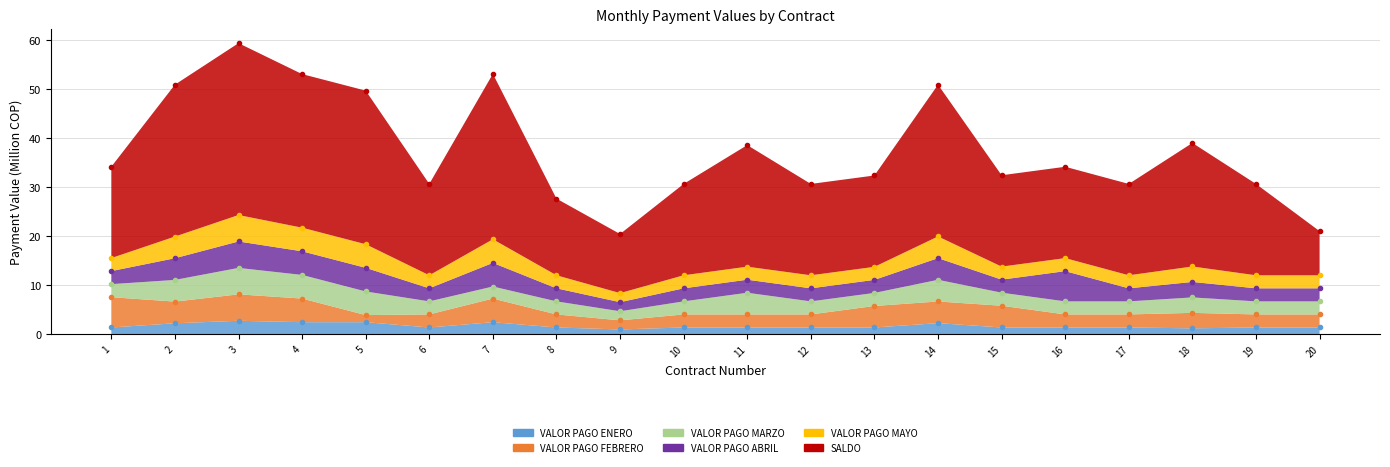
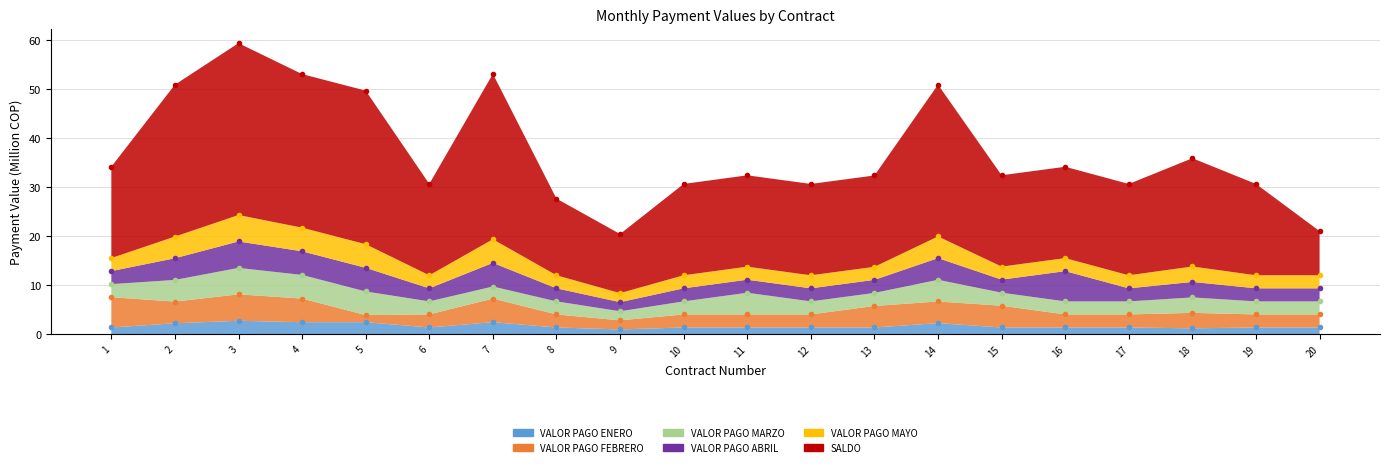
SALDO, 11: 25 -> 19
SALDO, 18: 25 -> 22
